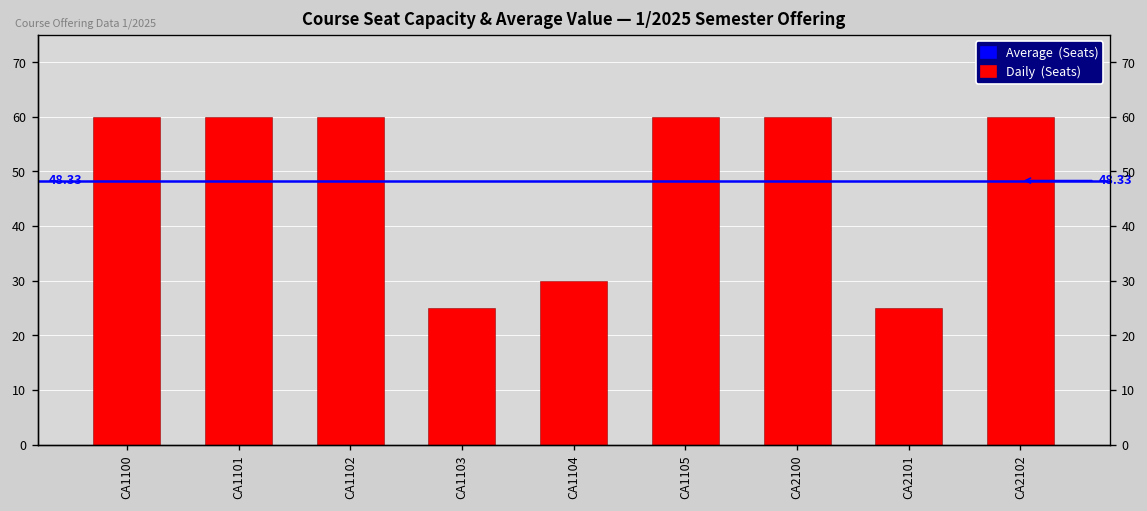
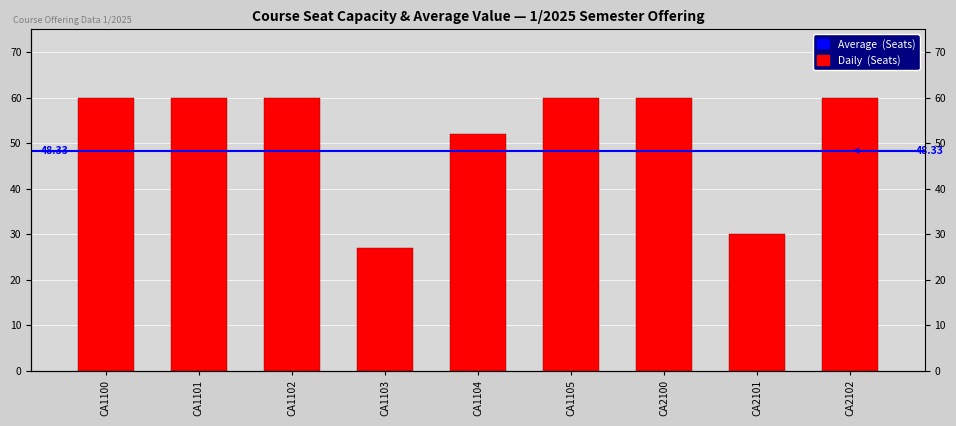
CA1103: 25 -> 27
CA1104: 30 -> 52
CA2101: 25 -> 30
